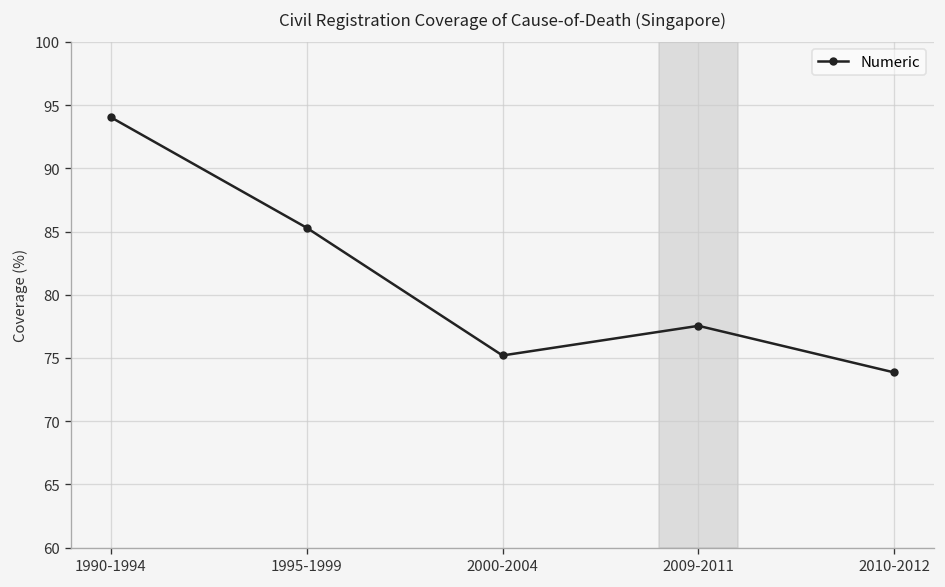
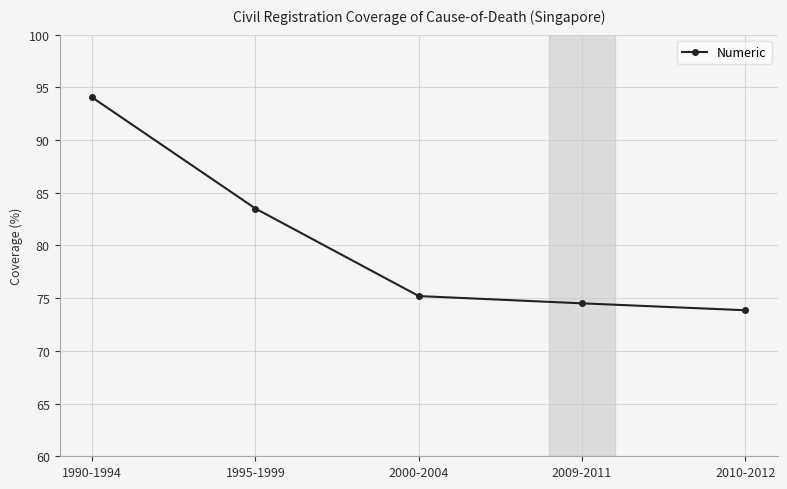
1995-1999: 85.3 -> 83.5
2009-2011: 77.5 -> 74.5
